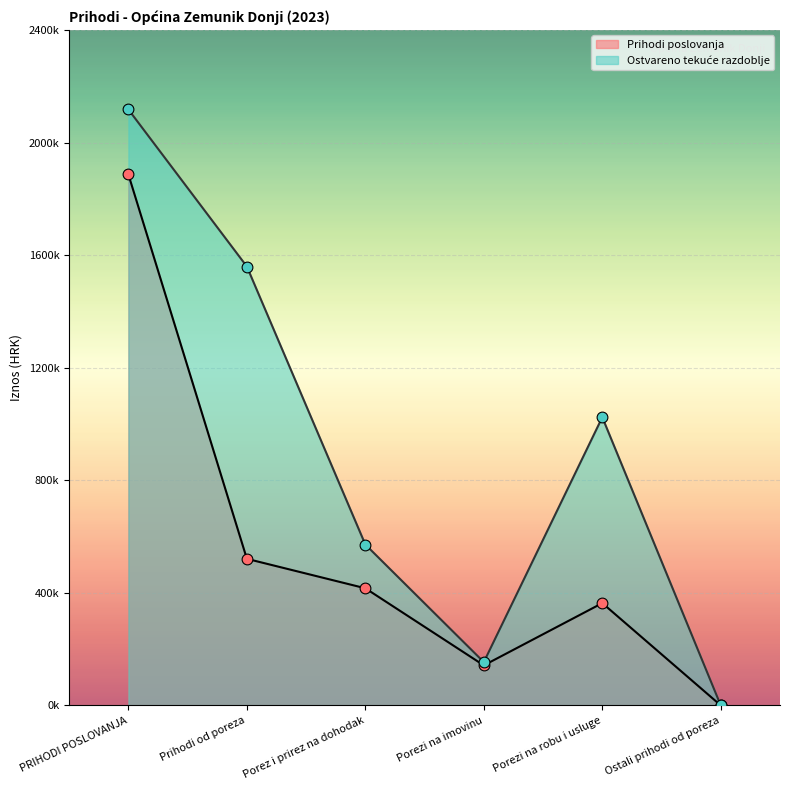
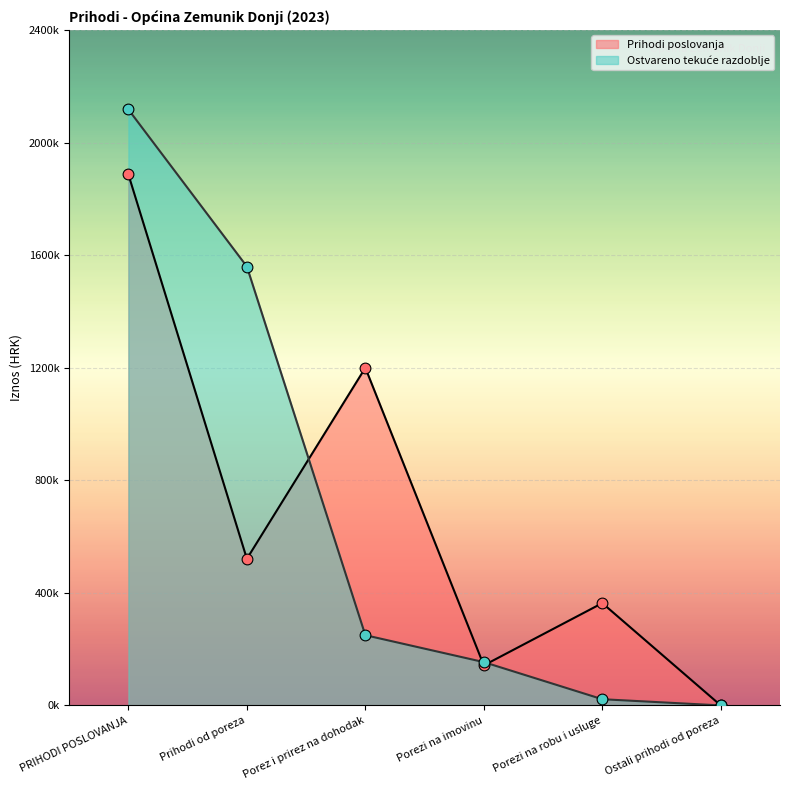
Prihodi poslovanja, Porez i prirez na dohodak: 420000 -> 1200000
Ostvareno tekuće razdoblje, Porez i prirez na dohodak: 570000 -> 250000
Ostvareno tekuće razdoblje, Porezi na robu i usluge: 1020000 -> 20000
